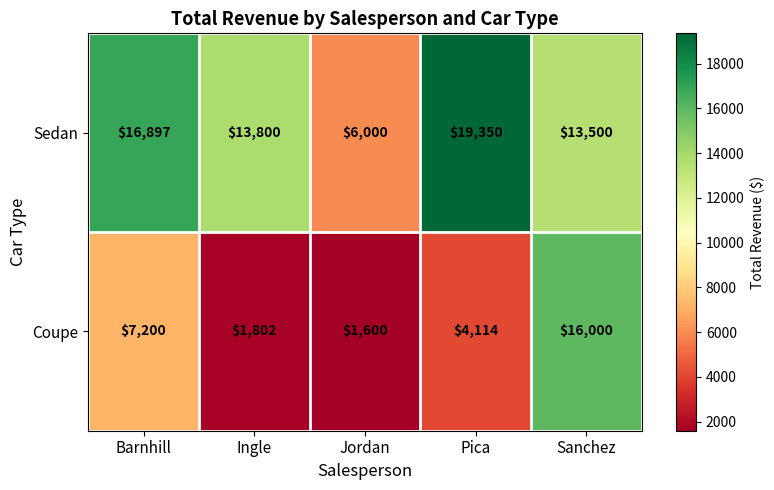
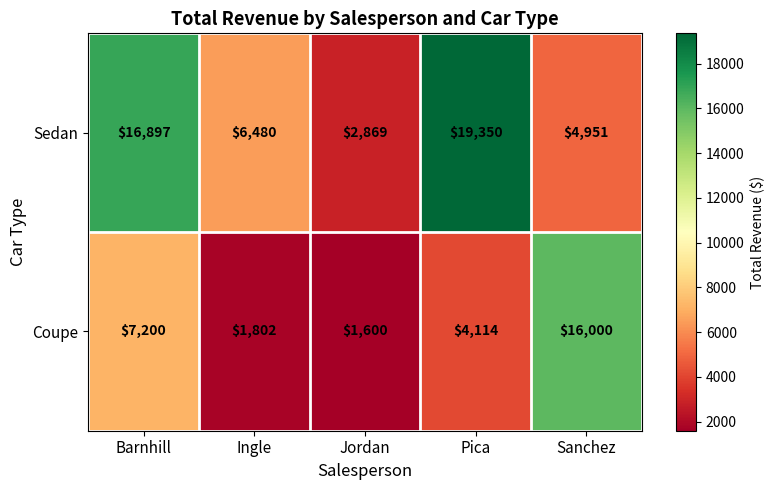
Sedan, Ingle: $13,800 -> $6,480
Sedan, Jordan: $6,000 -> $2,869
Sedan, Sanchez: $13,500 -> $4,951
